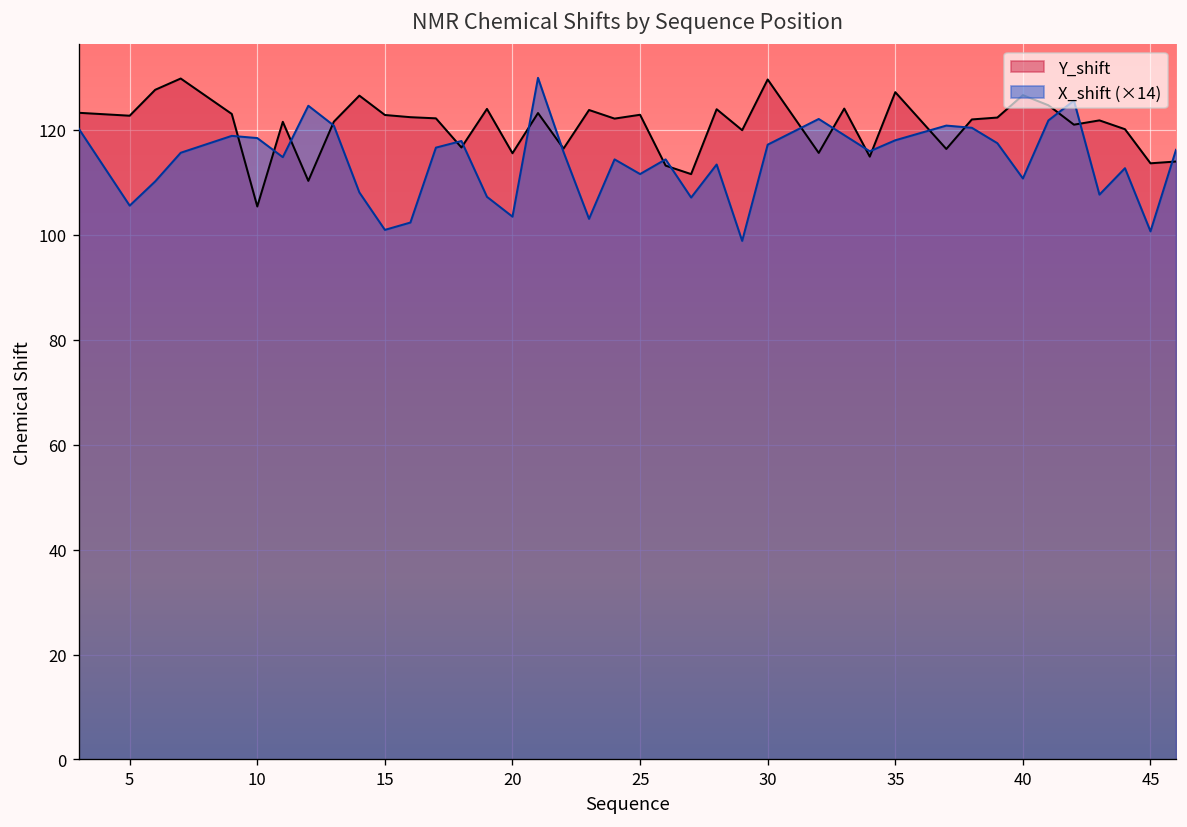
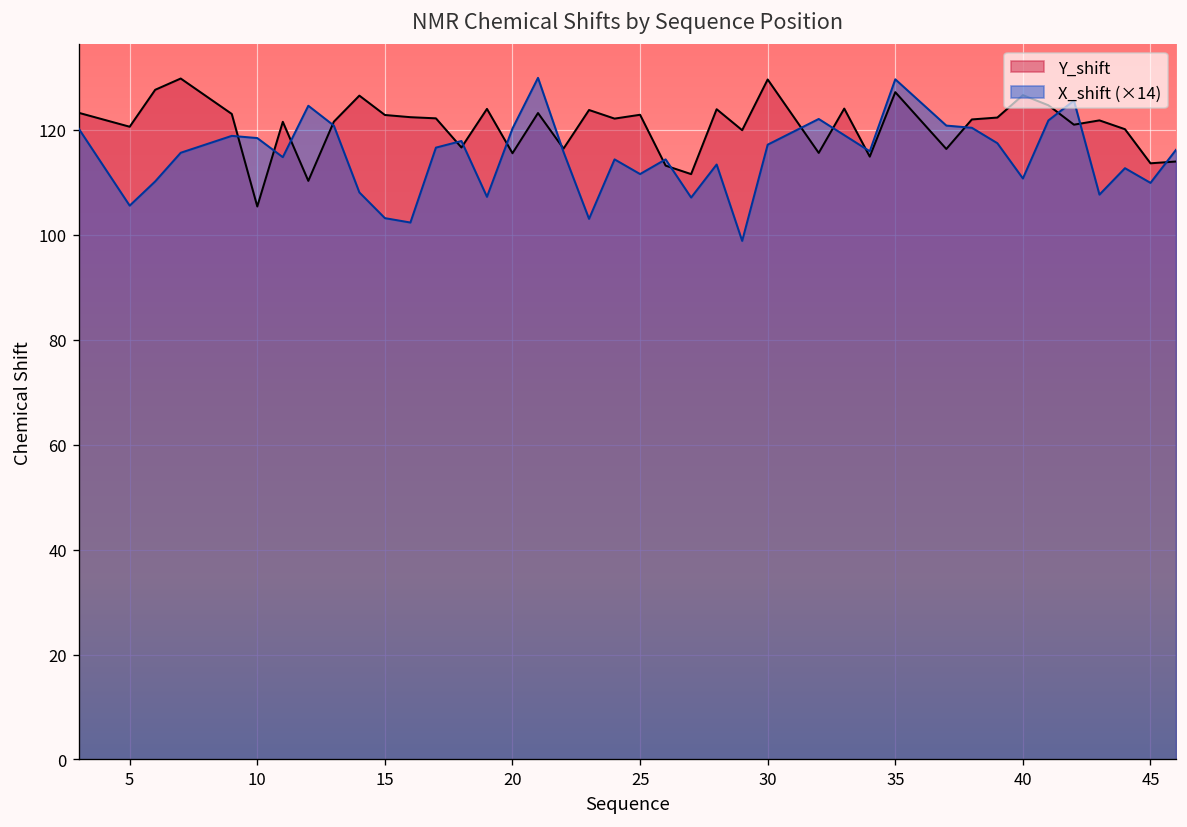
Y_shift, 5: 123 -> 121
X_shift (×14), 15: 101 -> 103
X_shift (×14), 20: 103 -> 120
X_shift (×14), 35: 118 -> 130
X_shift (×14), 45: 101 -> 110
